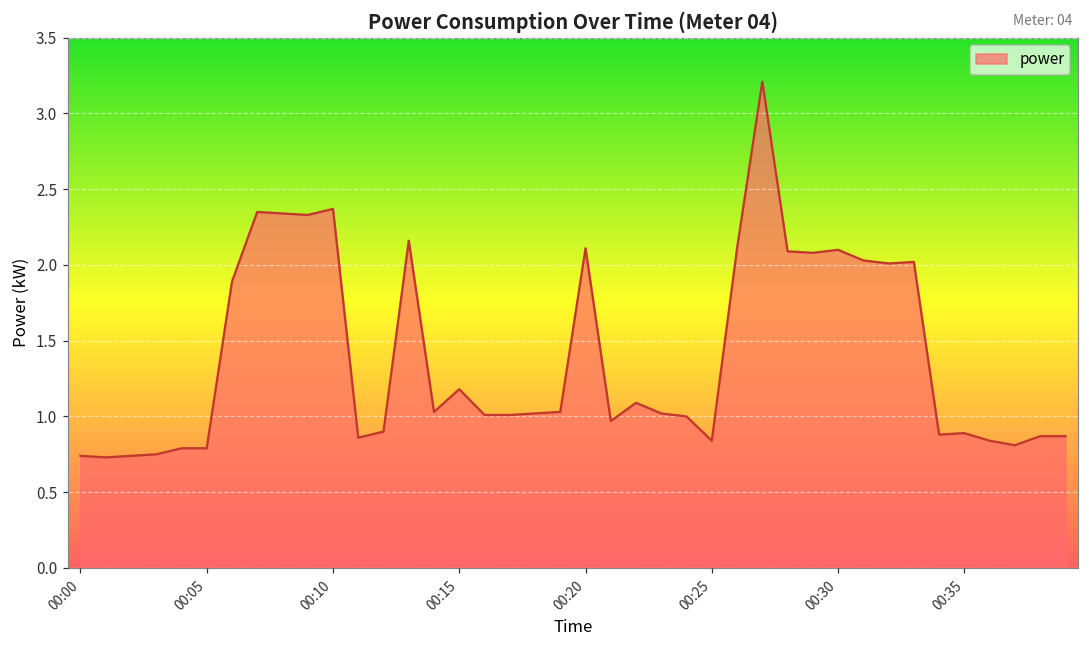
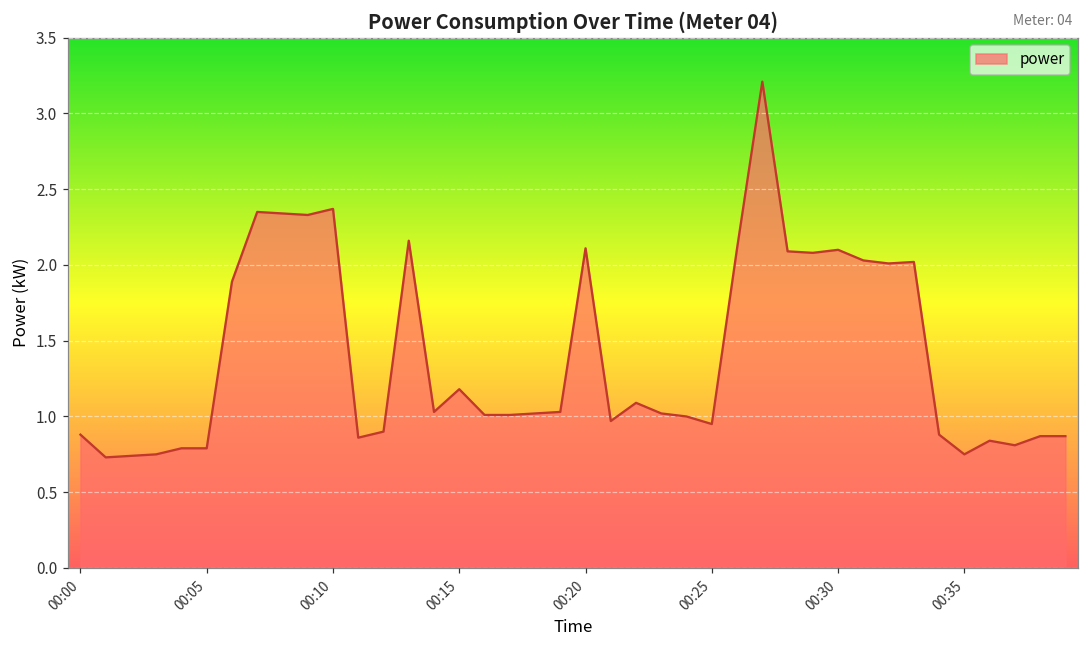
00:00: 0.74 -> 0.88
00:25: 0.84 -> 0.95
00:35: 0.89 -> 0.75
